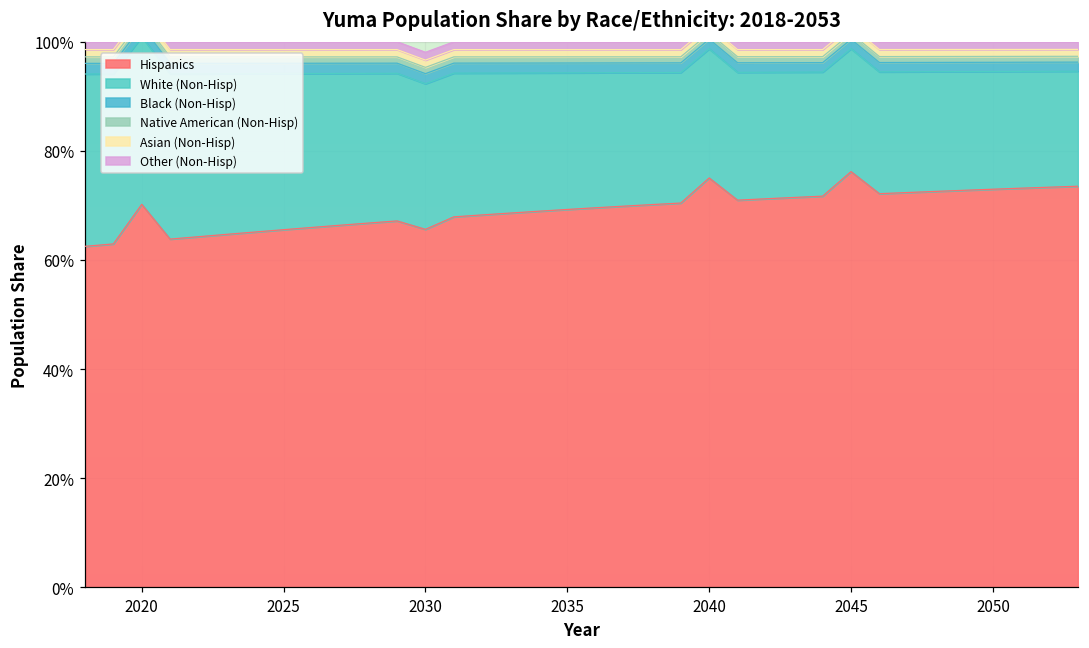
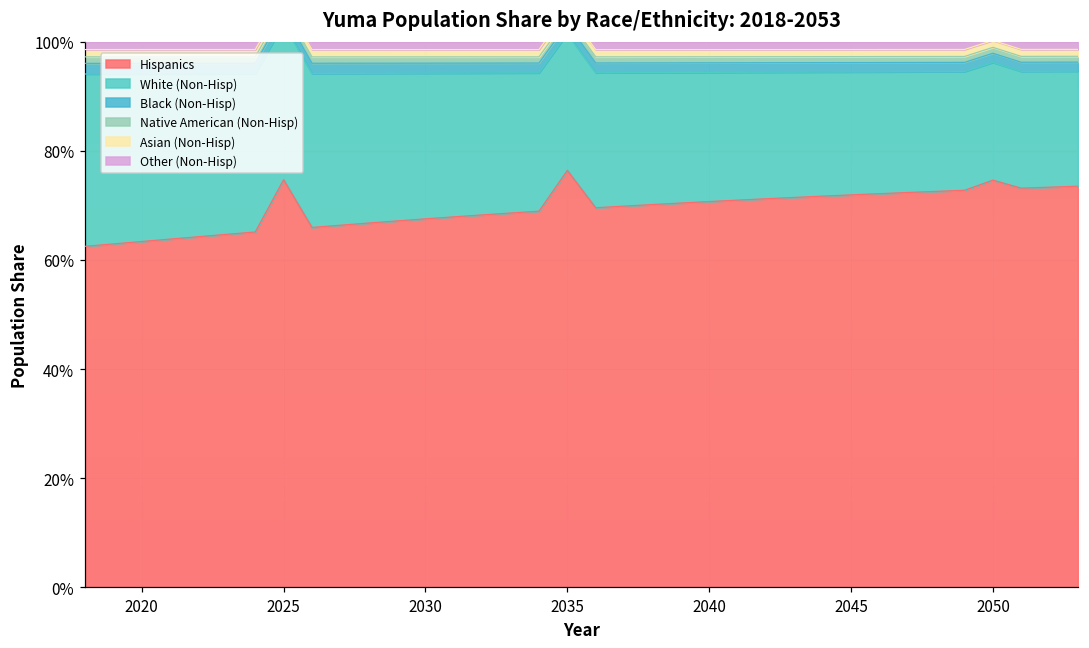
Hispanics, 2020: 70% -> 63%
Hispanics, 2025: 66% -> 75%
Hispanics, 2030: 66% -> 68%
Hispanics, 2035: 69% -> 76%
Hispanics, 2040: 75% -> 71%
Hispanics, 2045: 76% -> 72%
Hispanics, 2050: 73% -> 75%
